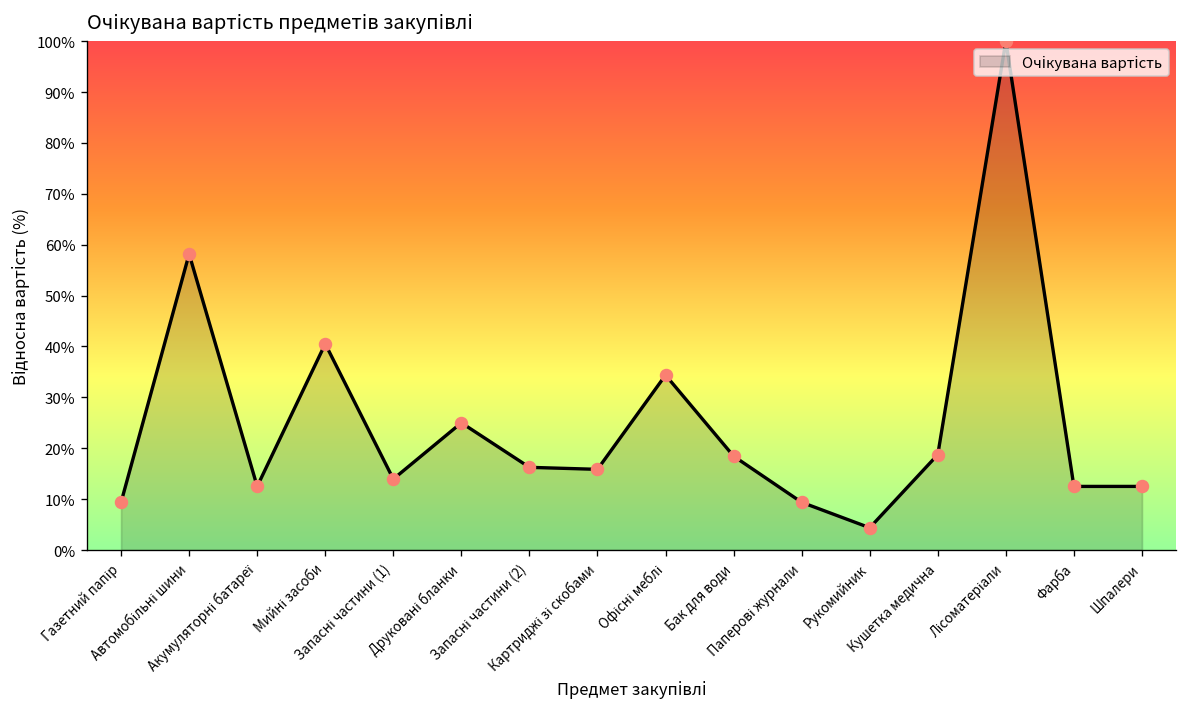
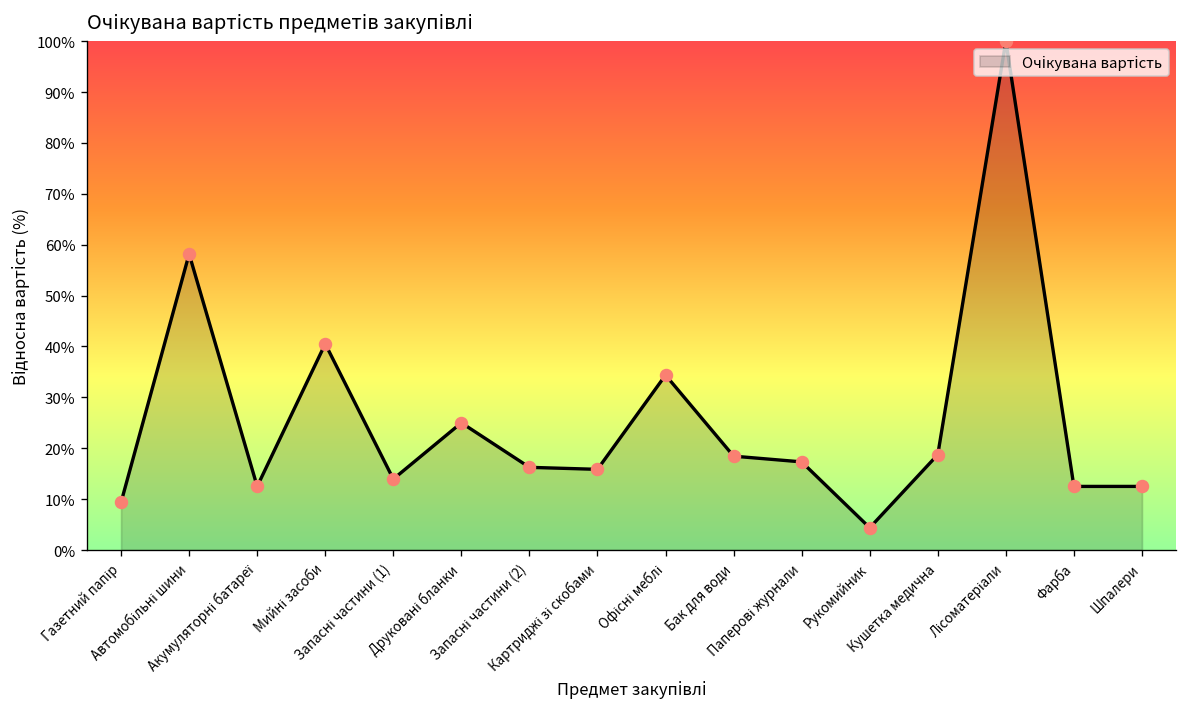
Паперові журнали: 9% -> 17%
